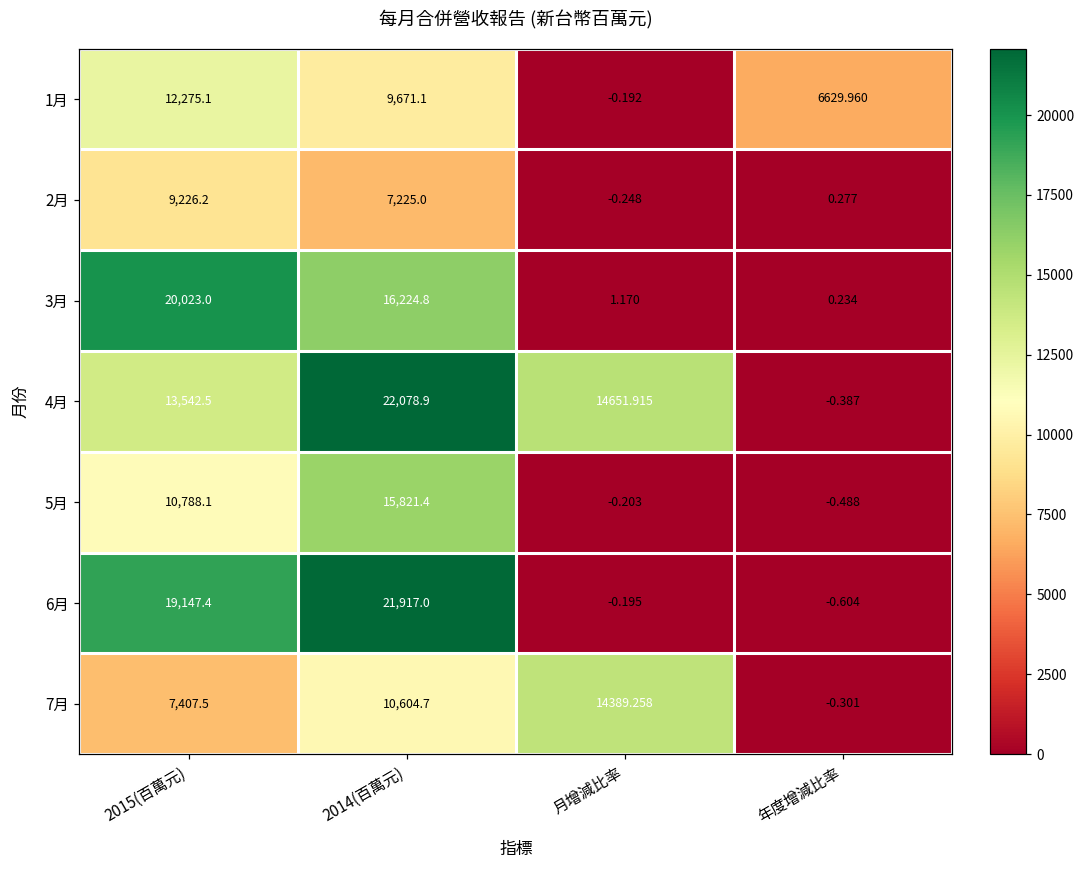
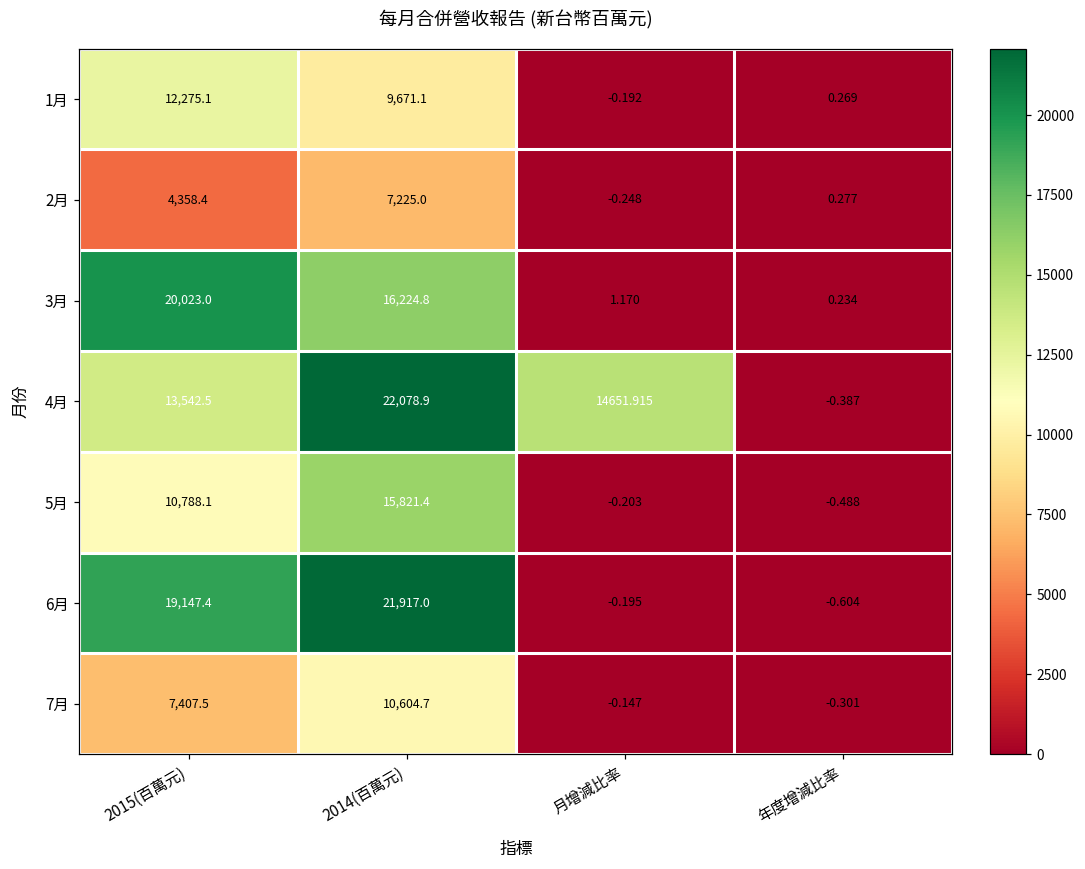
1月, 年度增減比率: 6629.960 -> 0.269
2月, 2015(百萬元): 9,226.2 -> 4,358.4
7月, 月增減比率: 14389.258 -> -0.147
